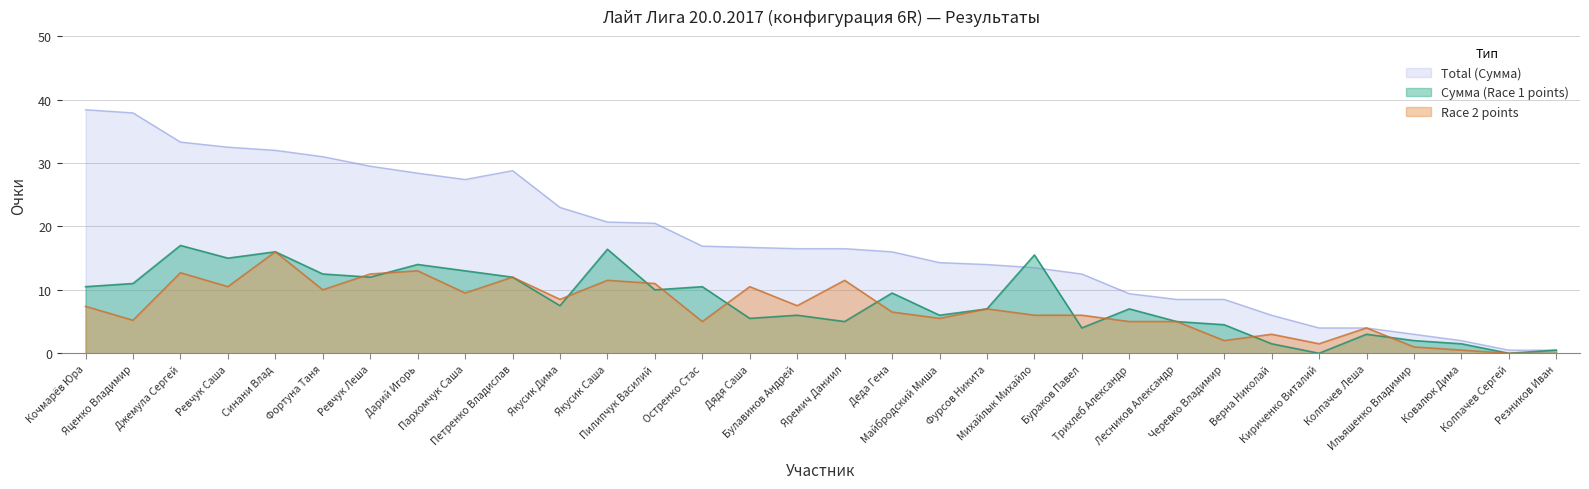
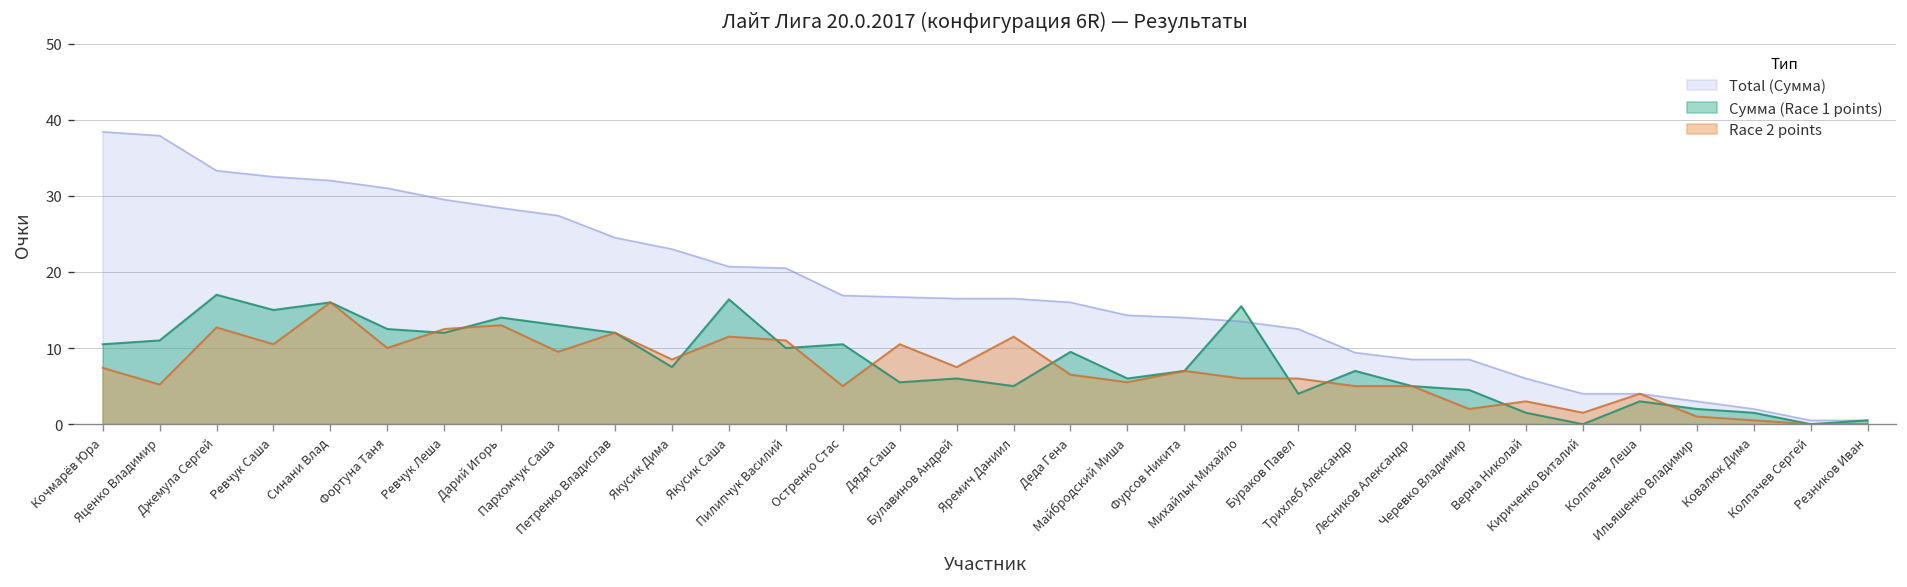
Total (Сумма), Петренко Владислав: 29 -> 25
